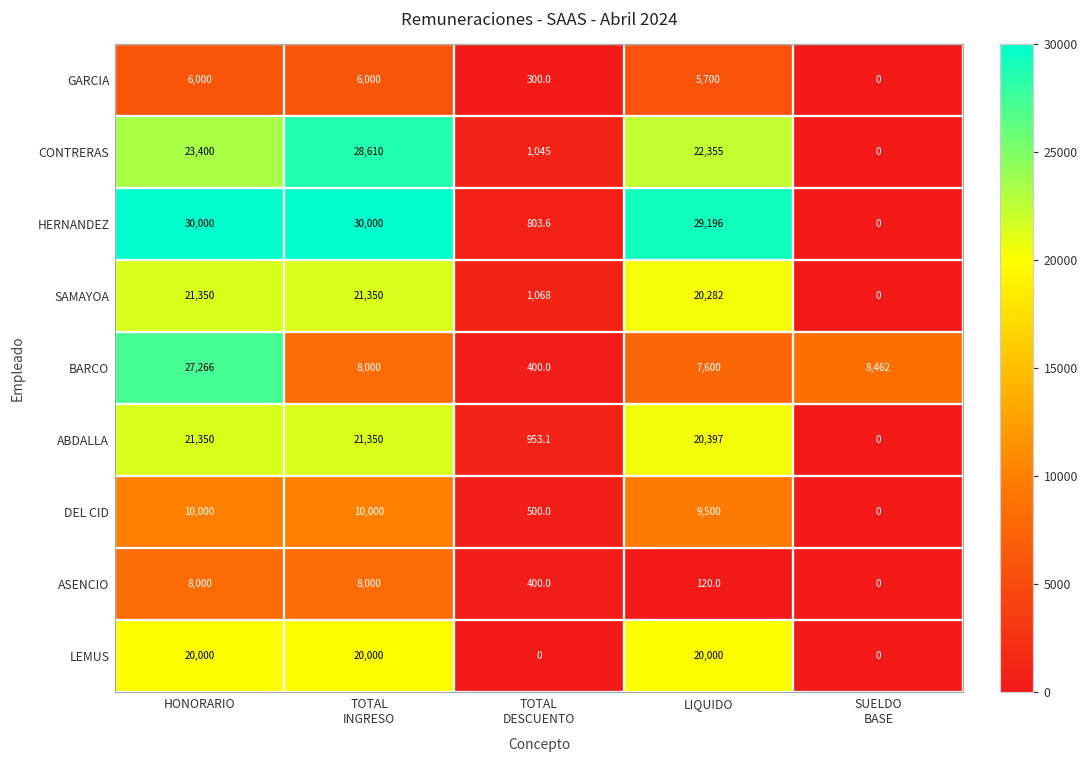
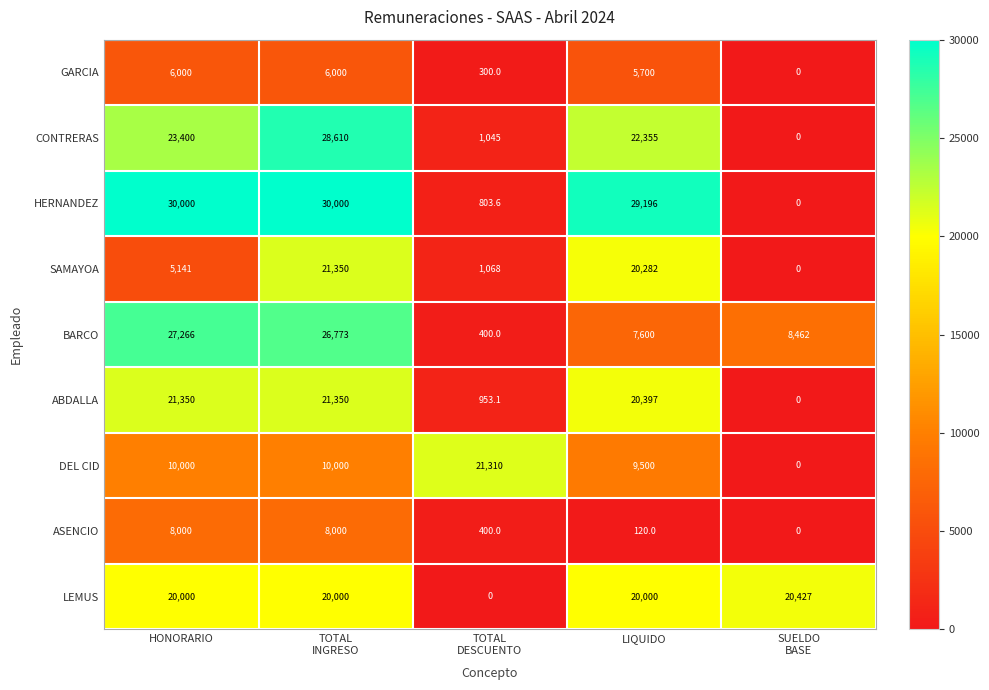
SAMAYOA, HONORARIO: 21,350 -> 5,141
BARCO, TOTAL INGRESO: 8,000 -> 26,773
DEL CID, TOTAL DESCUENTO: 500.0 -> 21,310
LEMUS, SUELDO BASE: 0 -> 20,427
